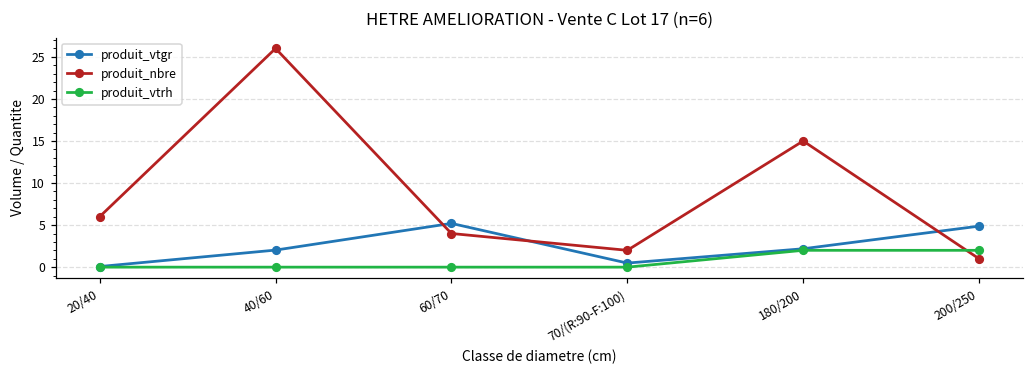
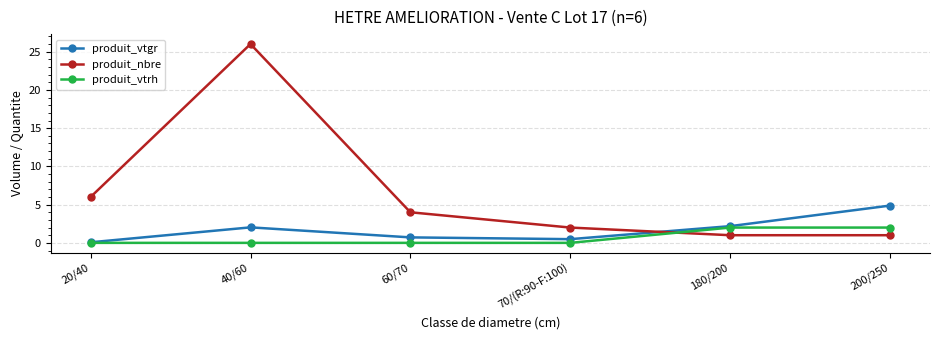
produit_vtgr, 60/70: 5 -> 1
produit_nbre, 180/200: 15 -> 1
